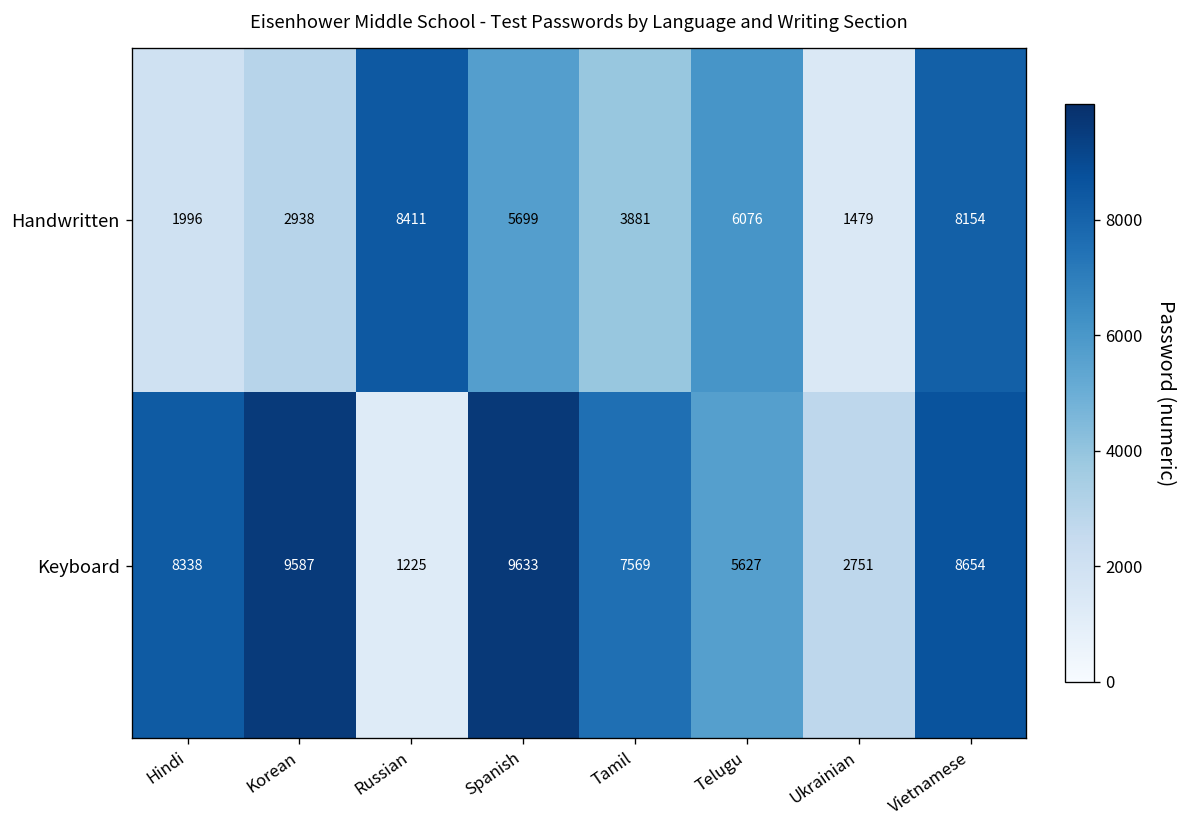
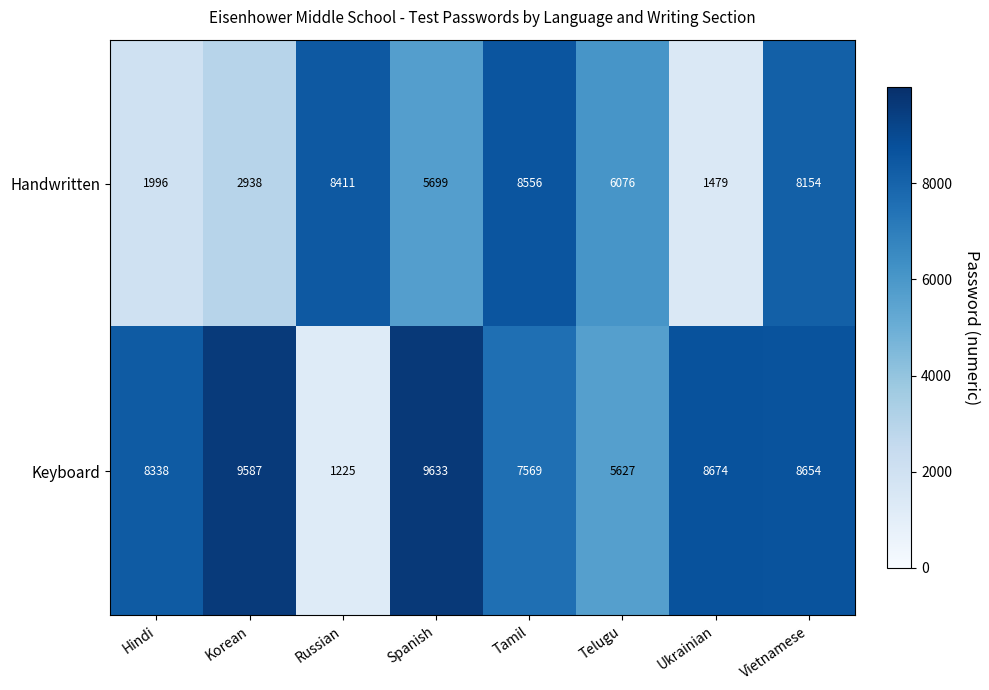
Handwritten, Tamil: 3881 -> 8556
Keyboard, Ukrainian: 2751 -> 8674
